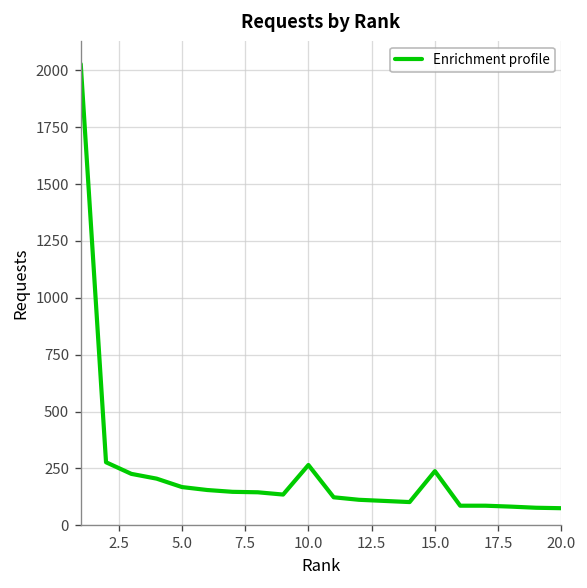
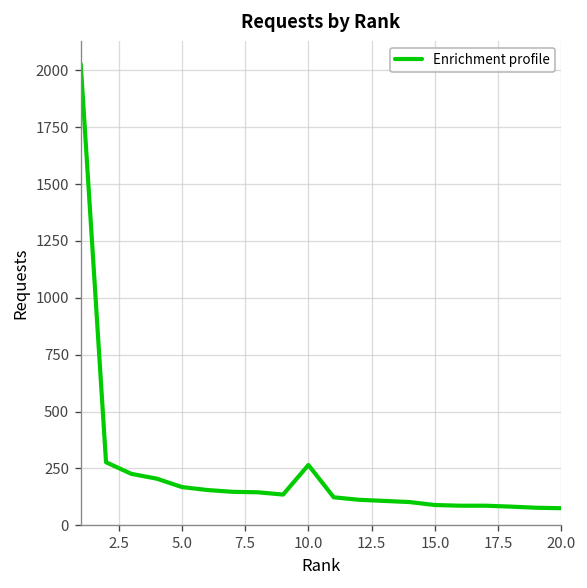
15.0: 240 -> 90
